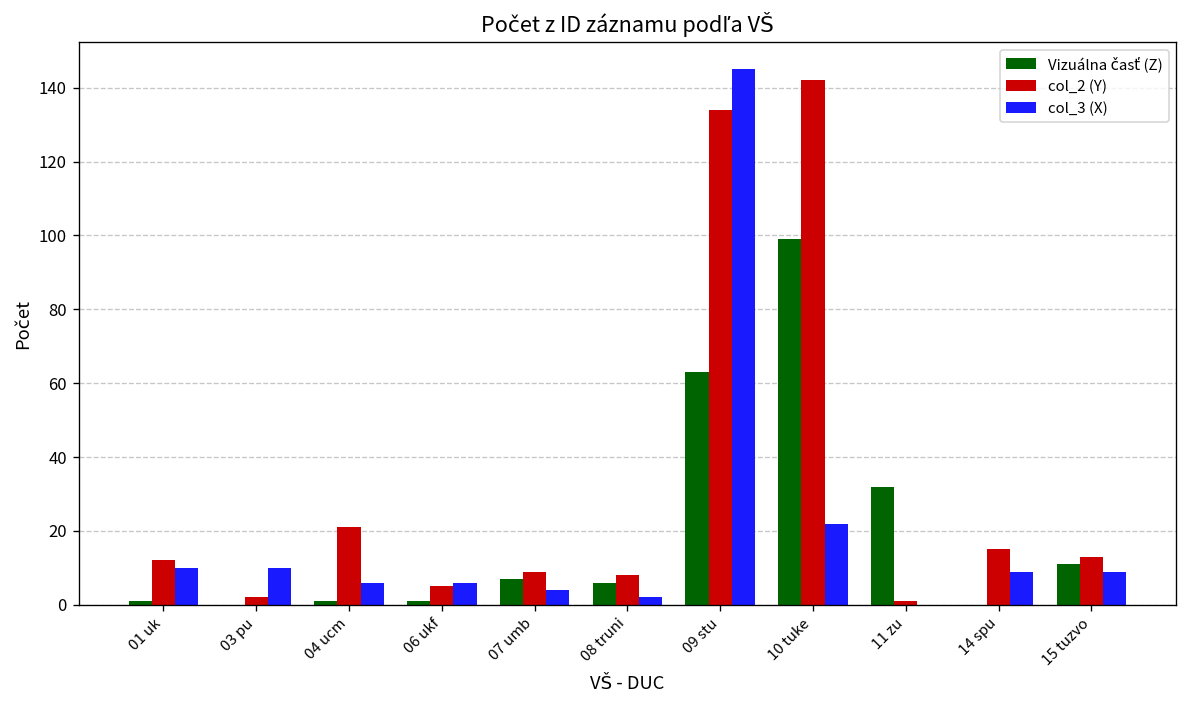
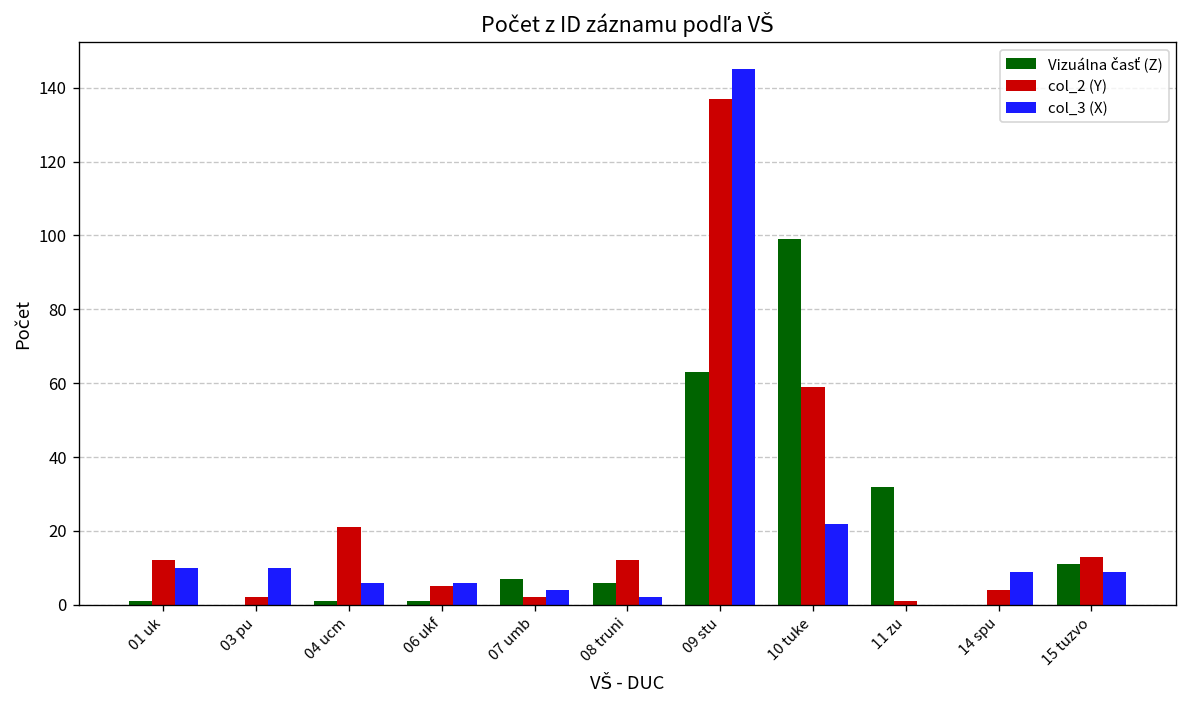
col_2 (Y), 07 umb: 9 -> 2
col_2 (Y), 08 truni: 8 -> 12
col_2 (Y), 09 stu: 134 -> 137
col_2 (Y), 10 tuke: 142 -> 59
col_2 (Y), 14 spu: 15 -> 4
